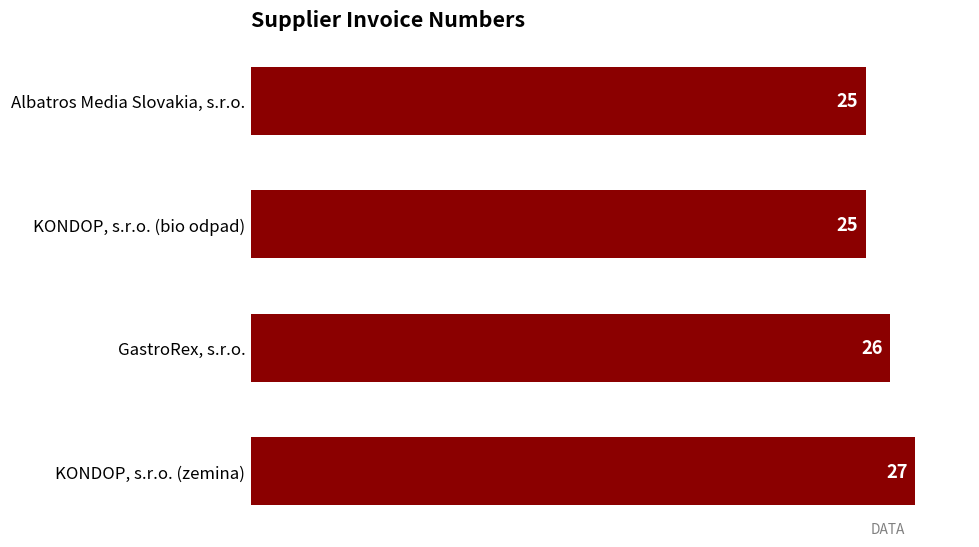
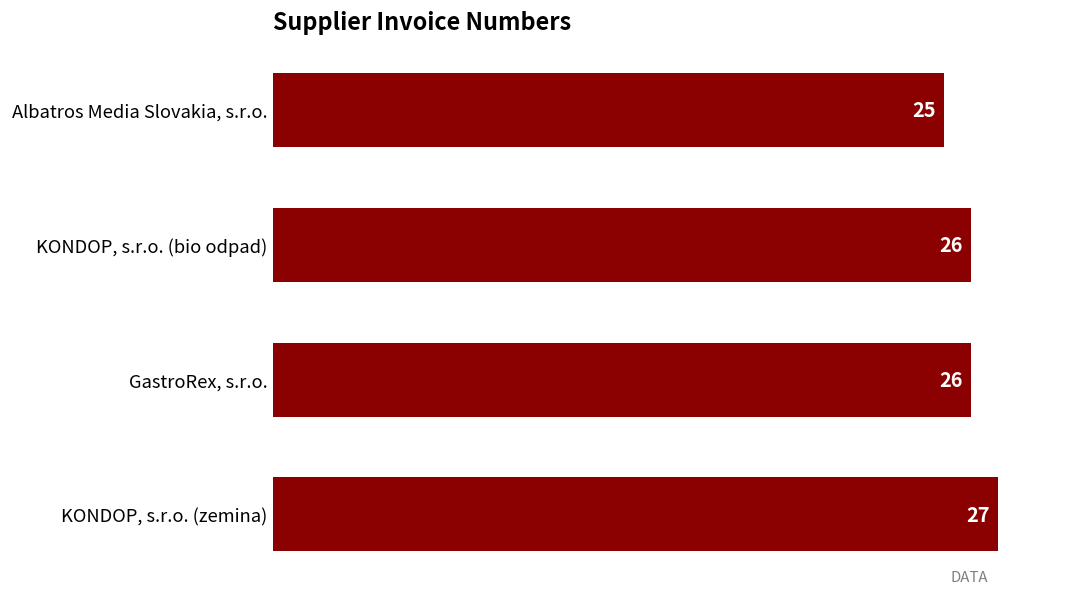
KONDOP, s.r.o. (bio odpad): 25 -> 26
